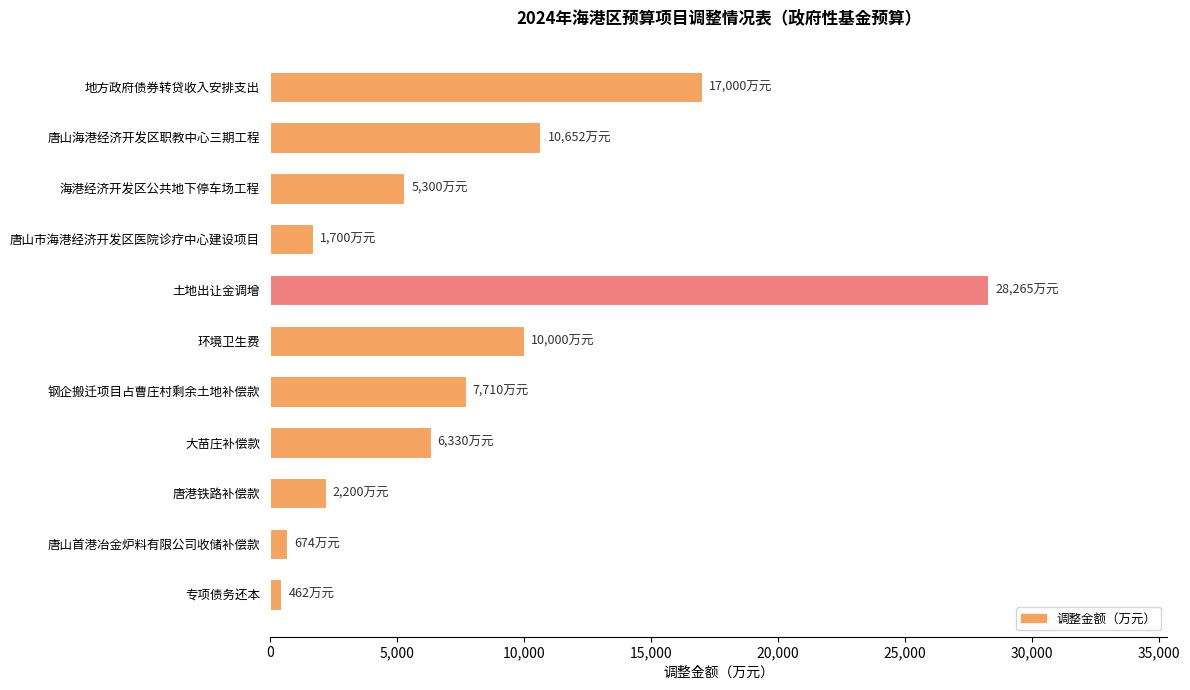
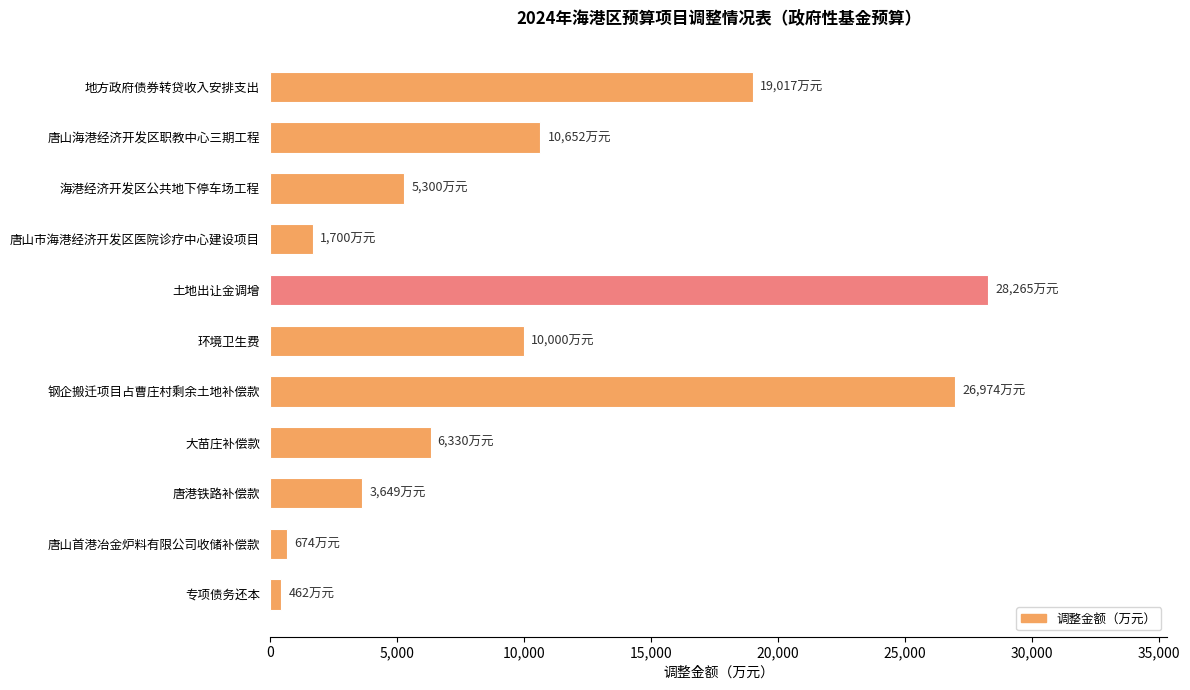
地方政府债券转贷收入安排支出: 17,000 -> 19,017
钢企搬迁项目占曹庄村剩余土地补偿款: 7,710 -> 26,974
唐港铁路补偿款: 2,200 -> 3,649
